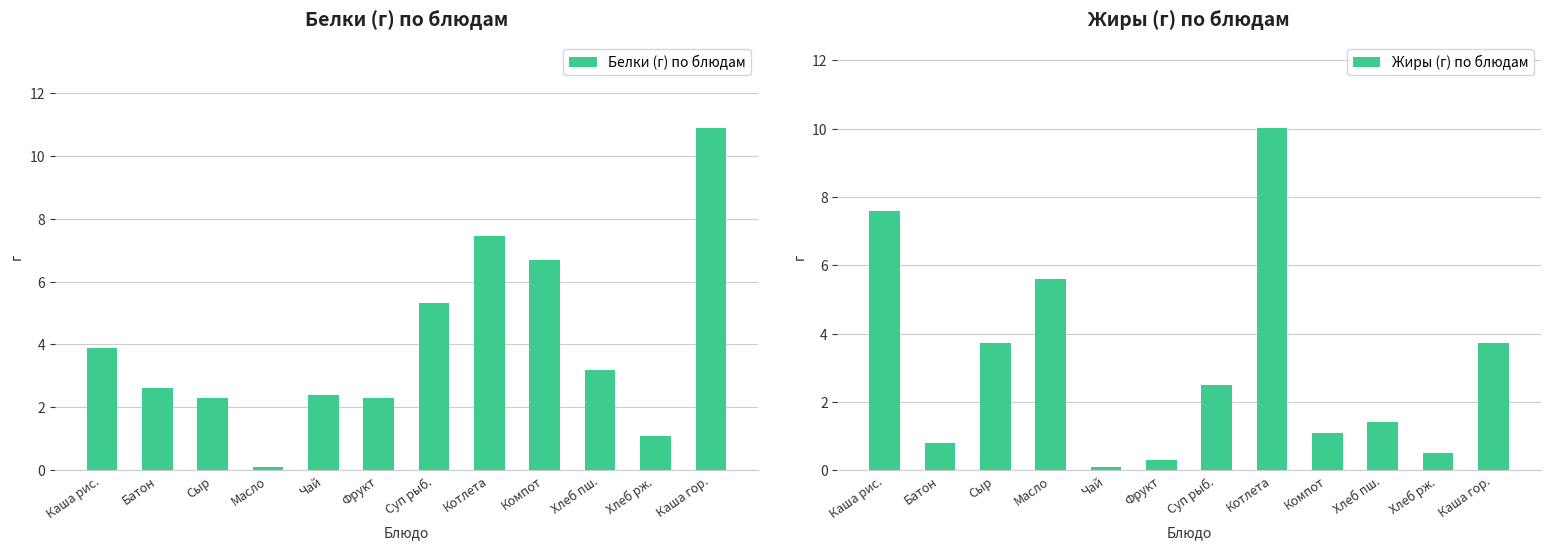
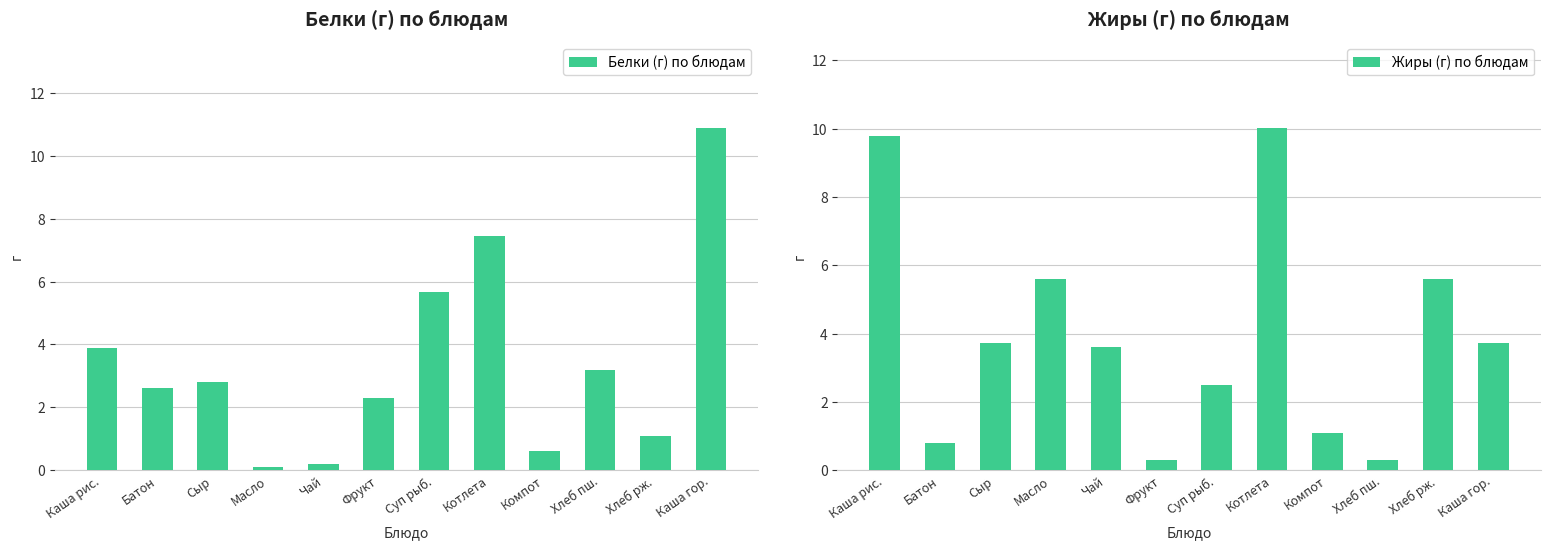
Белки (г) по блюдам, Сыр: 2.3 -> 2.8
Белки (г) по блюдам, Чай: 2.4 -> 0.2
Белки (г) по блюдам, Суп рыб.: 5.3 -> 5.7
Белки (г) по блюдам, Компот: 6.7 -> 0.6
Жиры (г) по блюдам, Каша рис.: 7.6 -> 9.8
Жиры (г) по блюдам, Чай: 0.1 -> 3.6
Жиры (г) по блюдам, Хлеб пш.: 1.4 -> 0.3
Жиры (г) по блюдам, Хлеб рж.: 0.5 -> 5.6
